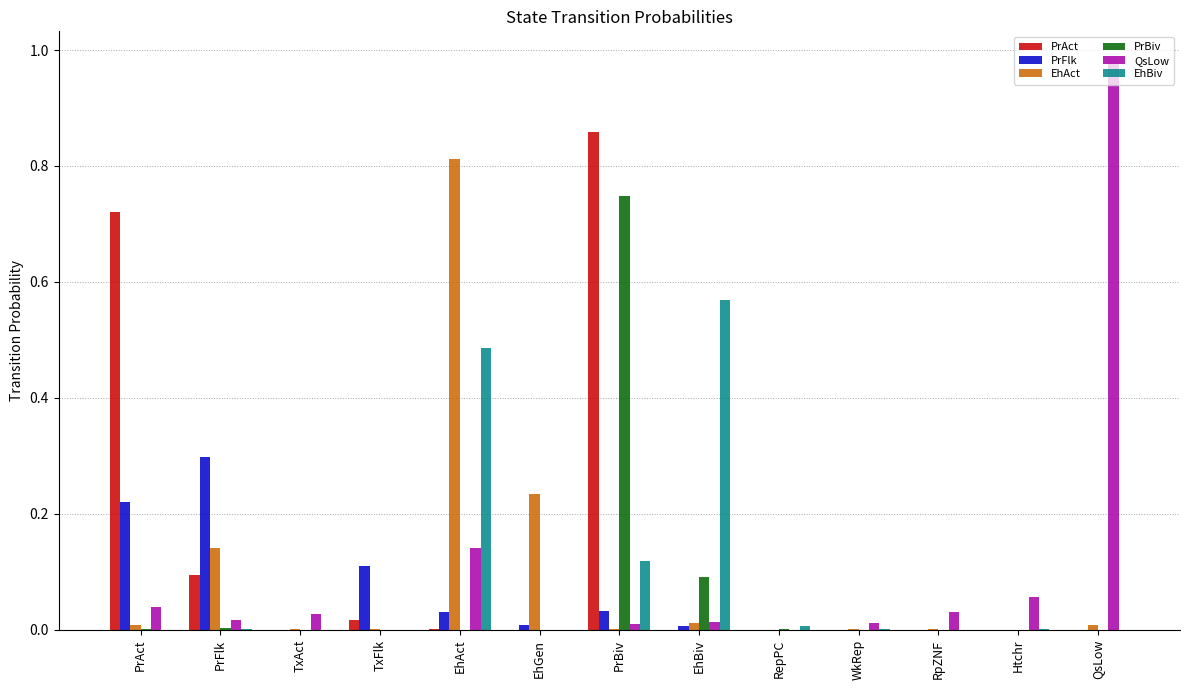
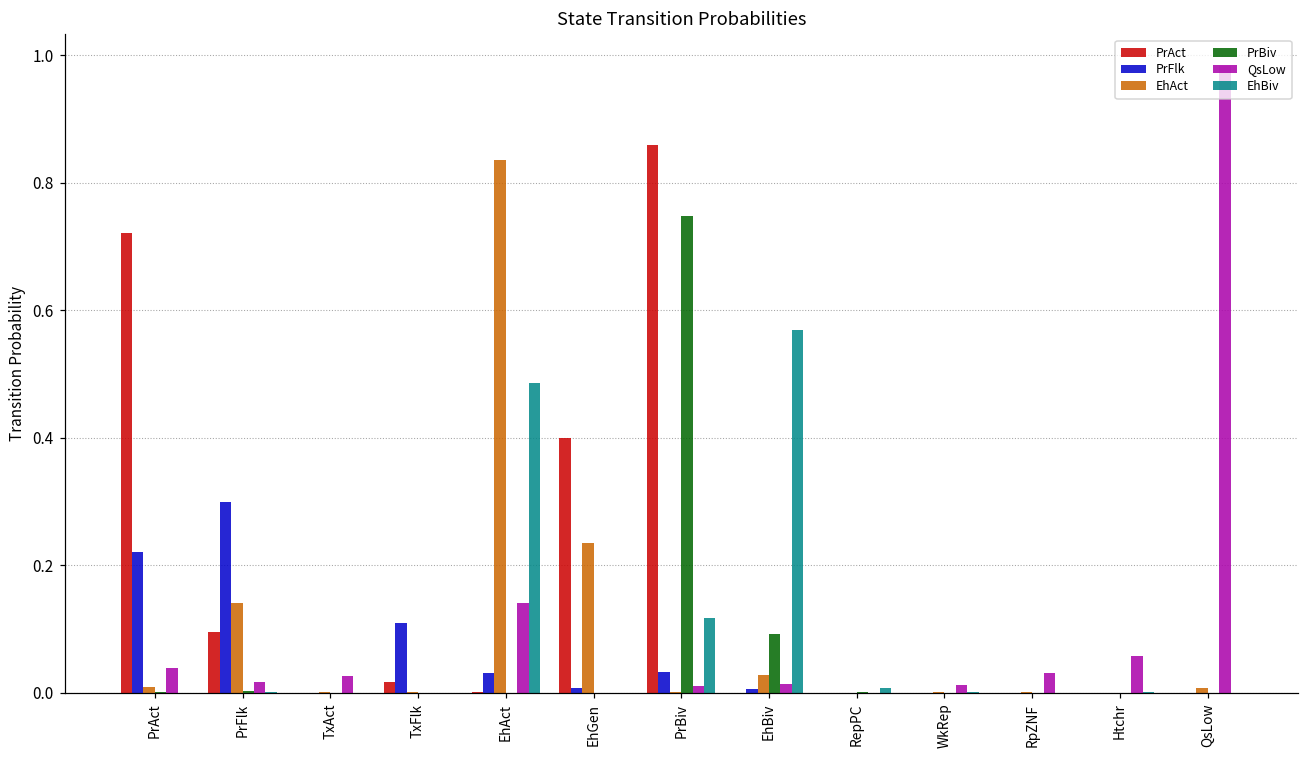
EhAct, EhAct: 0.81 -> 0.84
PrAct, EhGen: 0.0 -> 0.4
EhAct, EhBiv: 0.01 -> 0.03
